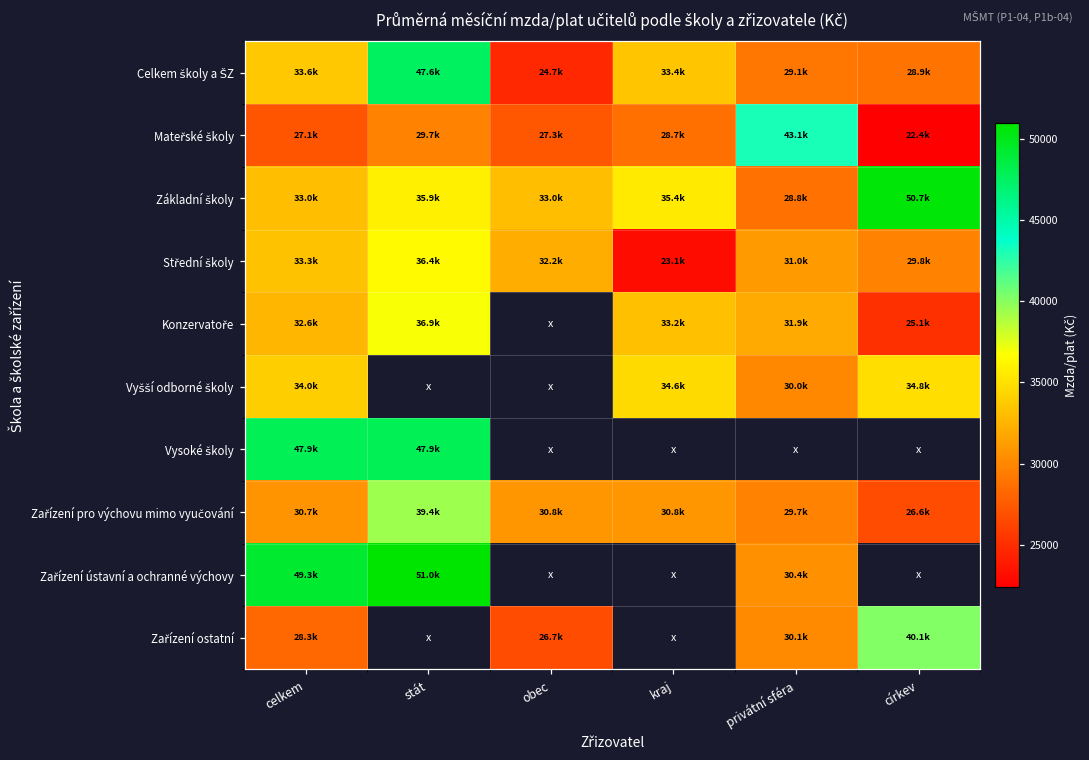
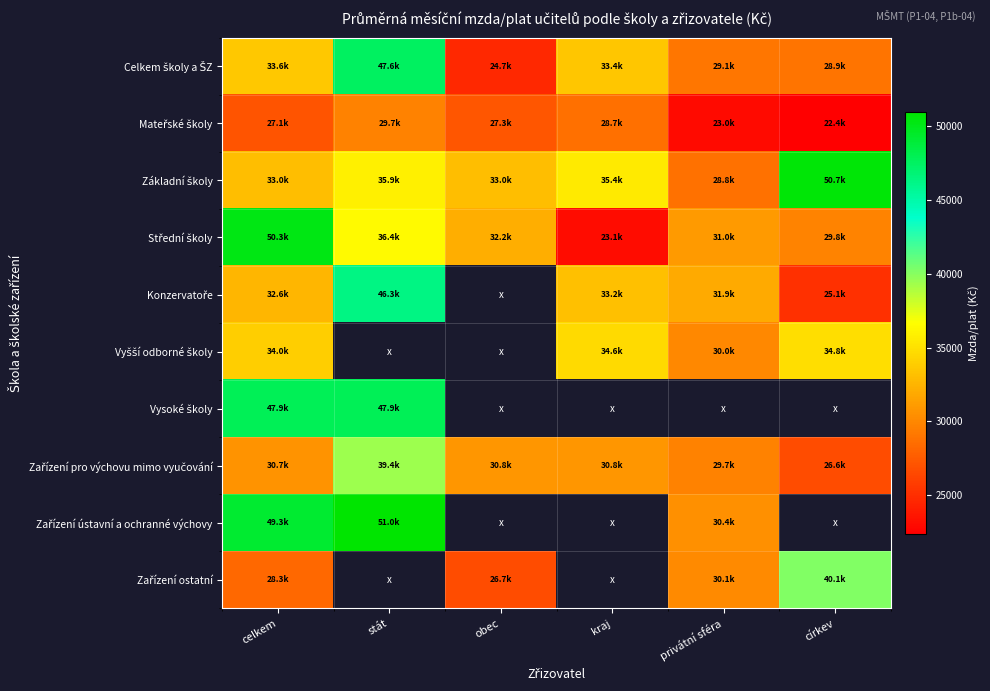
Mateřské školy, privátní sféra: 43.1k -> 23.0k
Střední školy, celkem: 33.3k -> 50.3k
Konzervatoře, stát: 36.9k -> 46.3k
